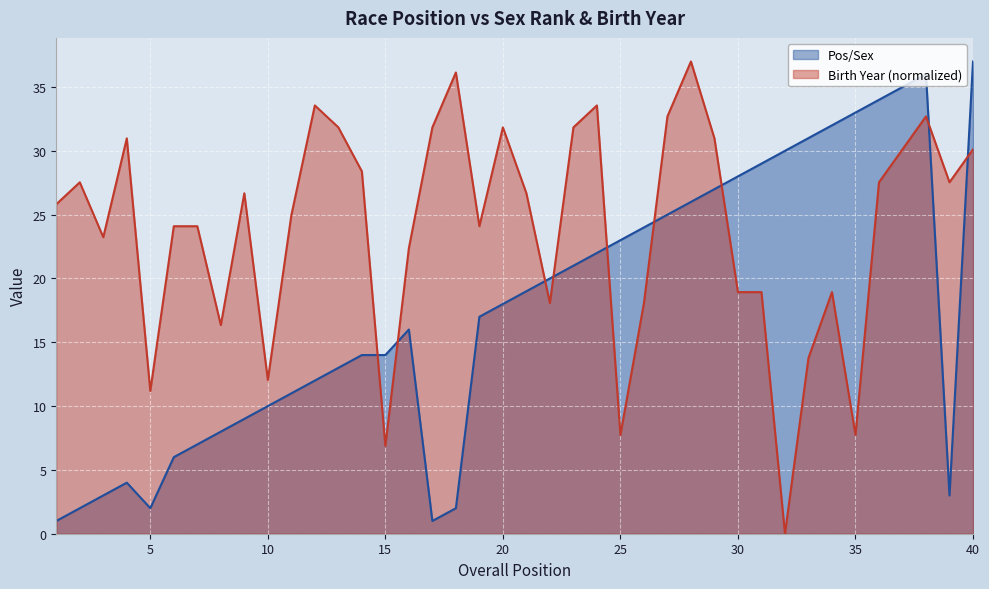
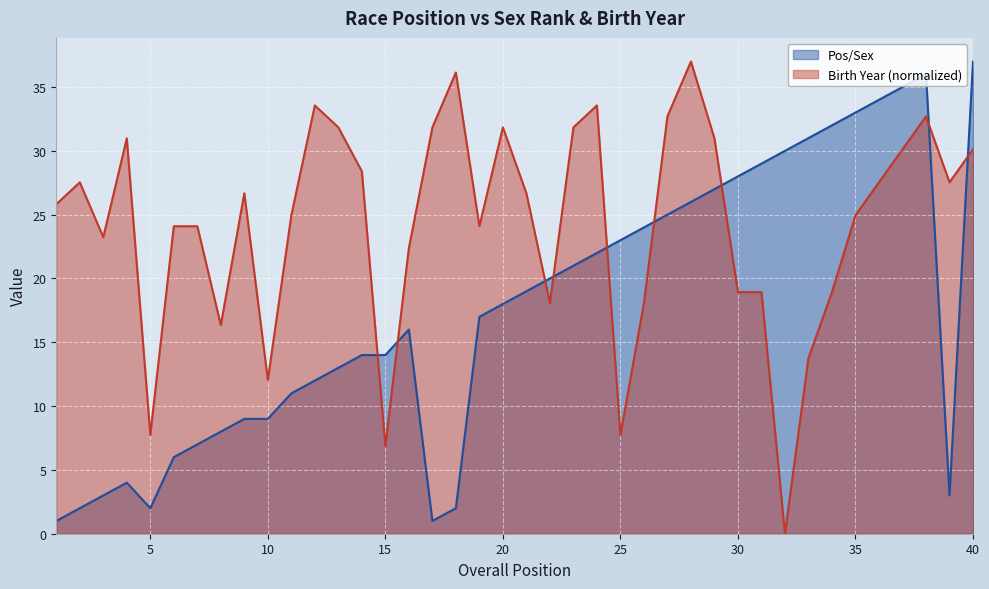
Birth Year (normalized), 5: 11.2 -> 7.7
Pos/Sex, 10: 10 -> 9
Birth Year (normalized), 35: 7.7 -> 25.0
